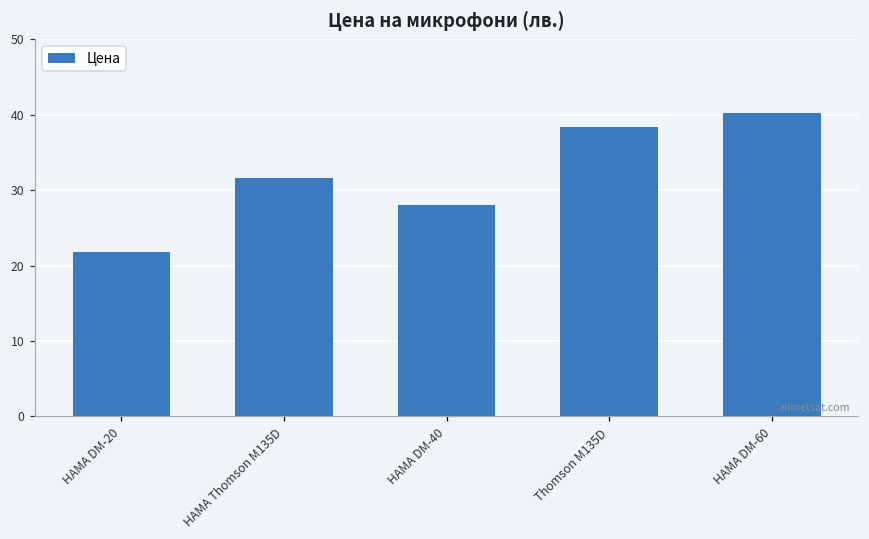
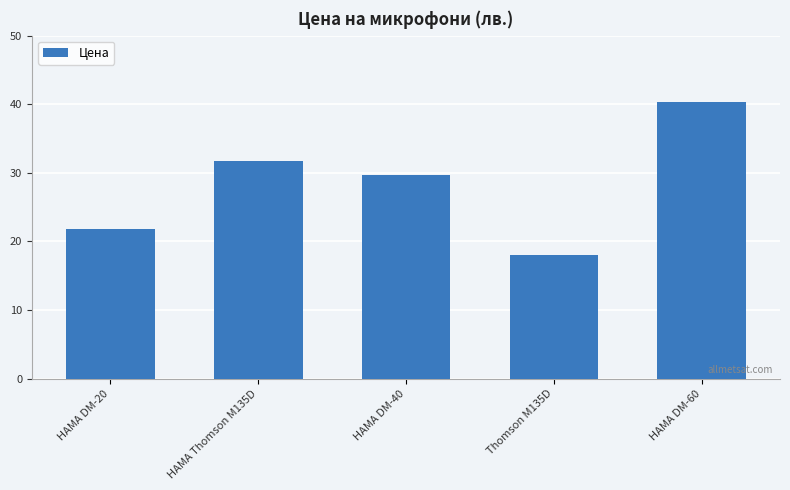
HAMA DM-40: 28 -> 30
Thomson M135D: 38 -> 18
